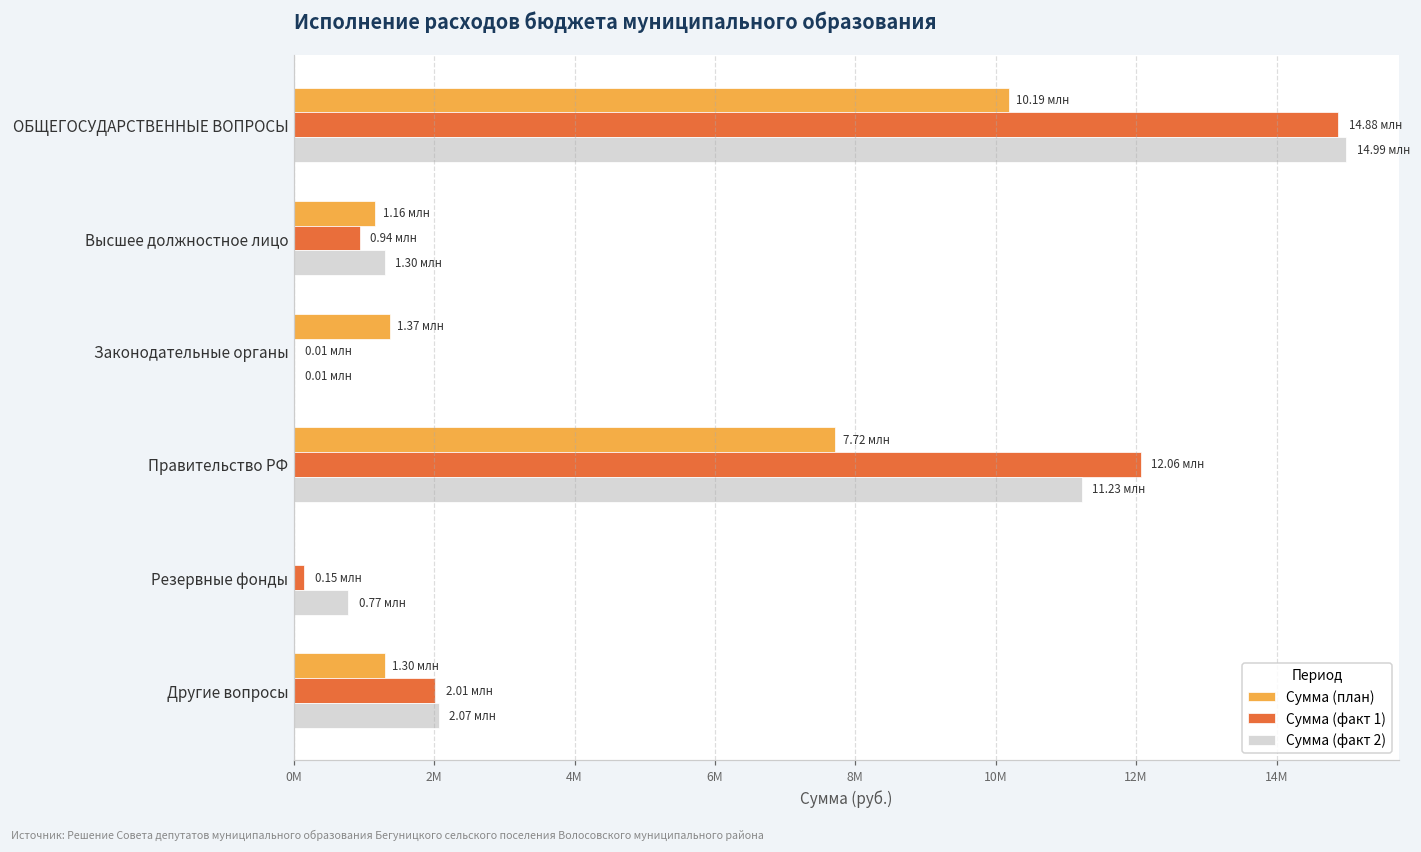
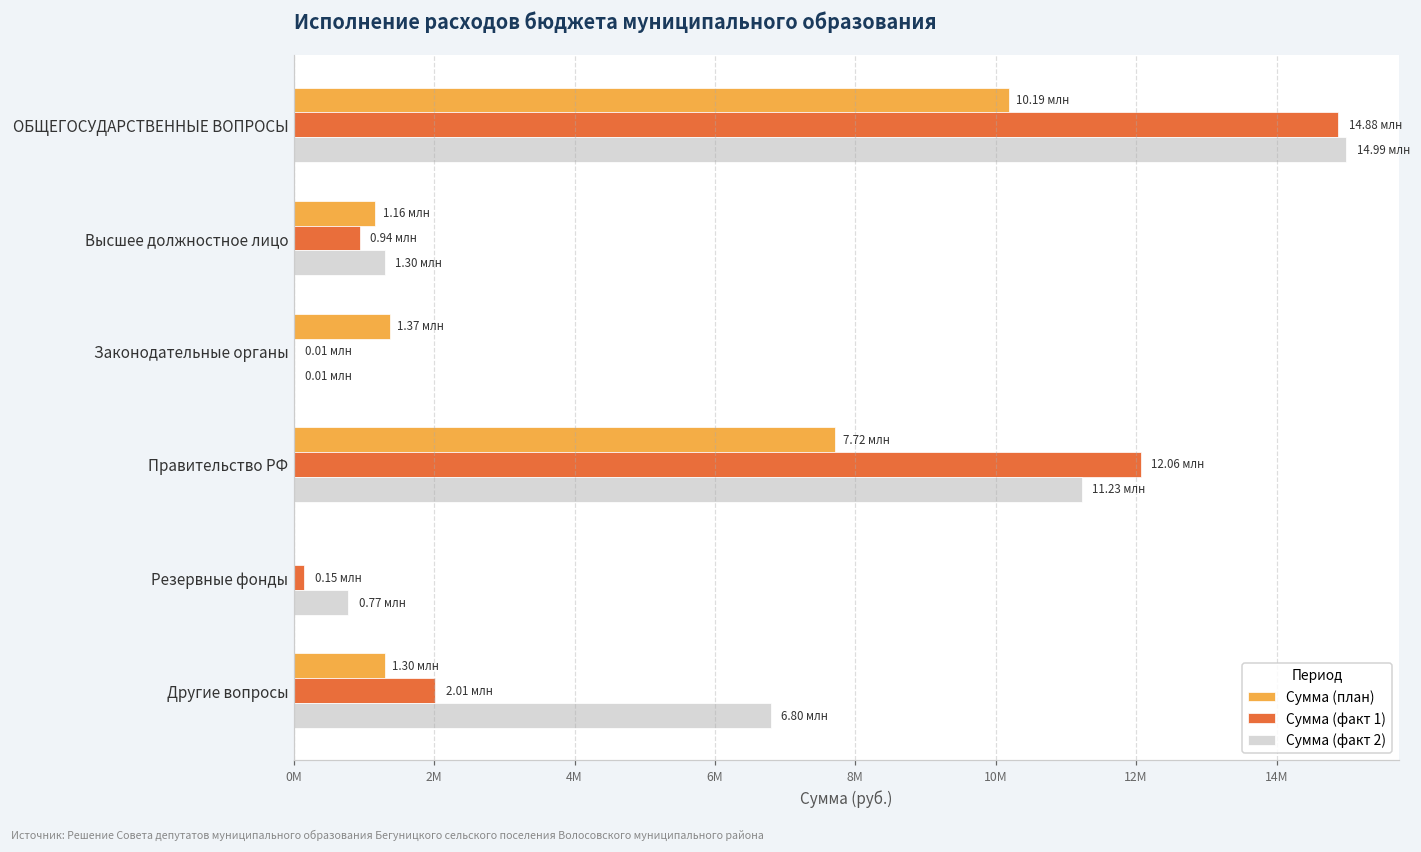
Сумма (факт 2), Другие вопросы: 2.07 -> 6.80
